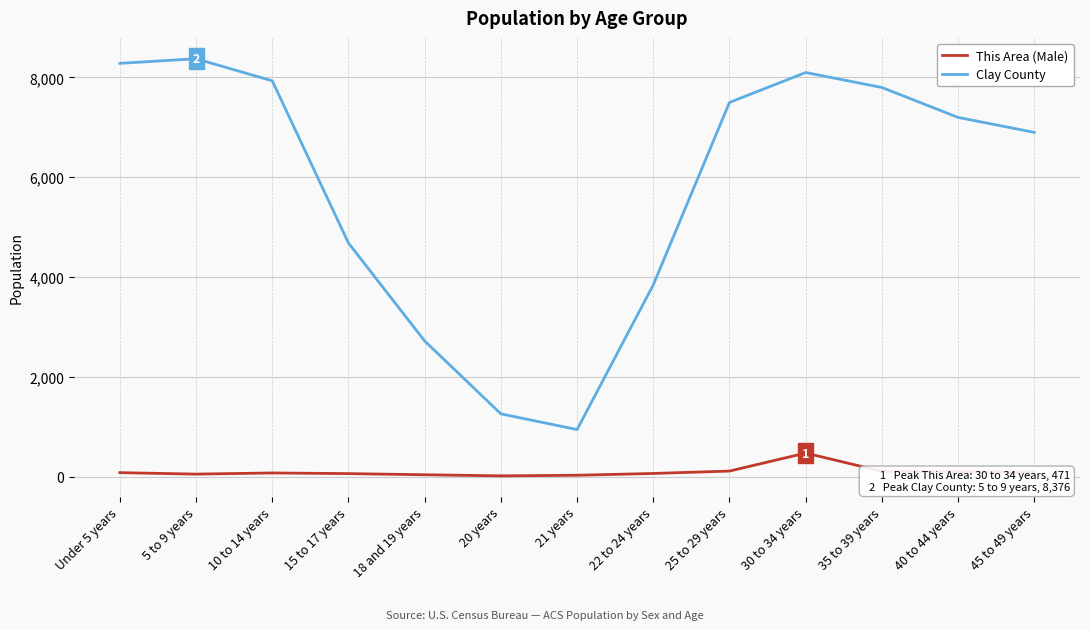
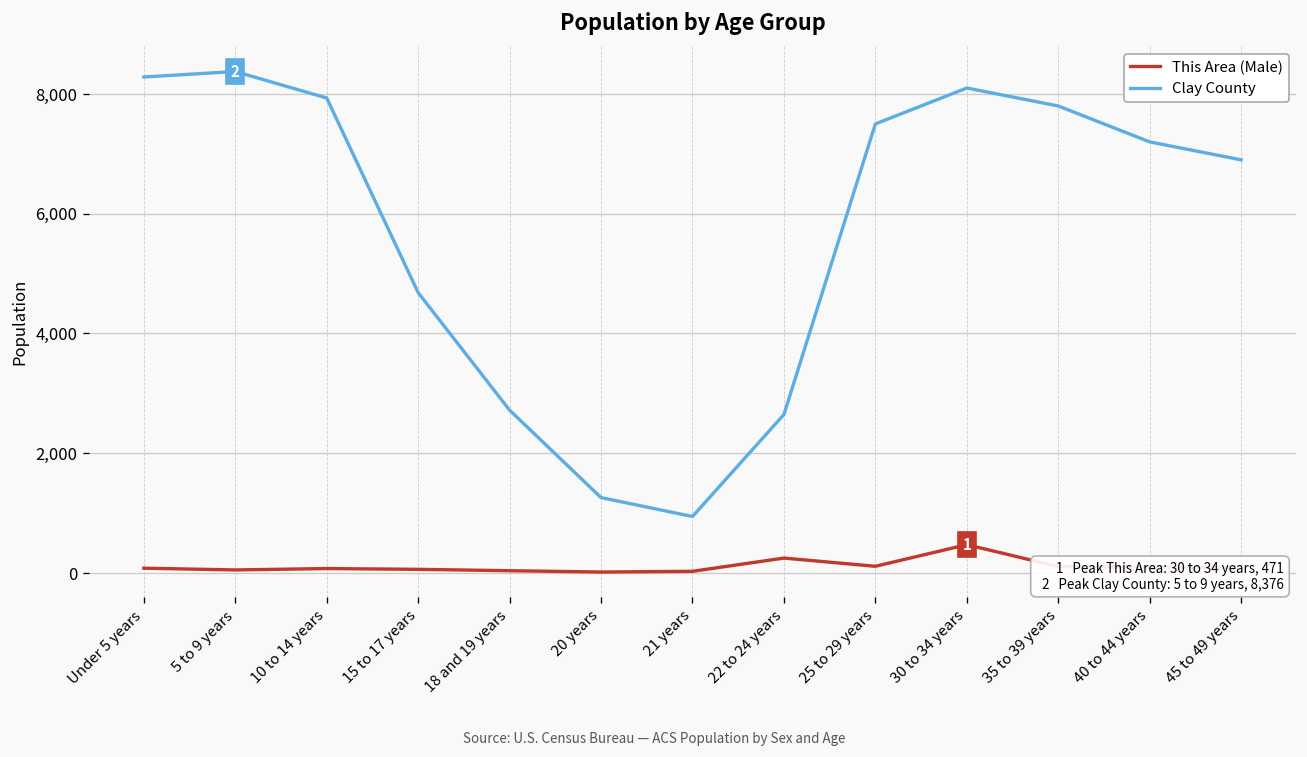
This Area (Male), 22 to 24 years: 100 -> 200
Clay County, 22 to 24 years: 3,800 -> 2,600
